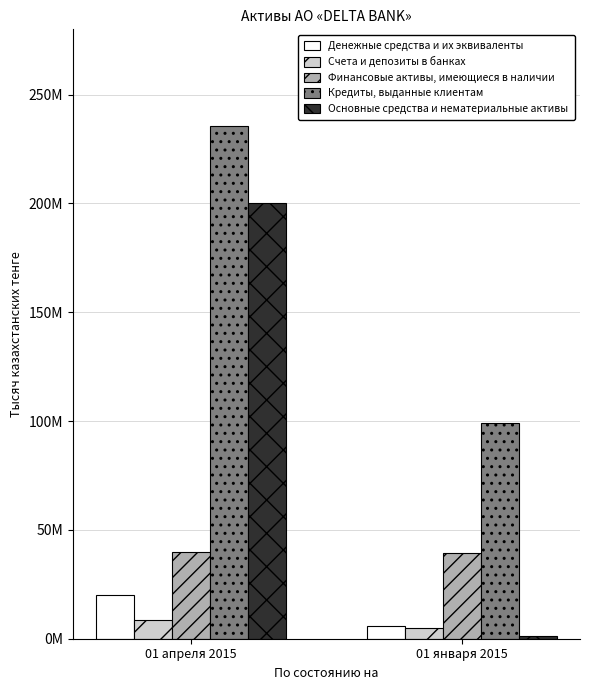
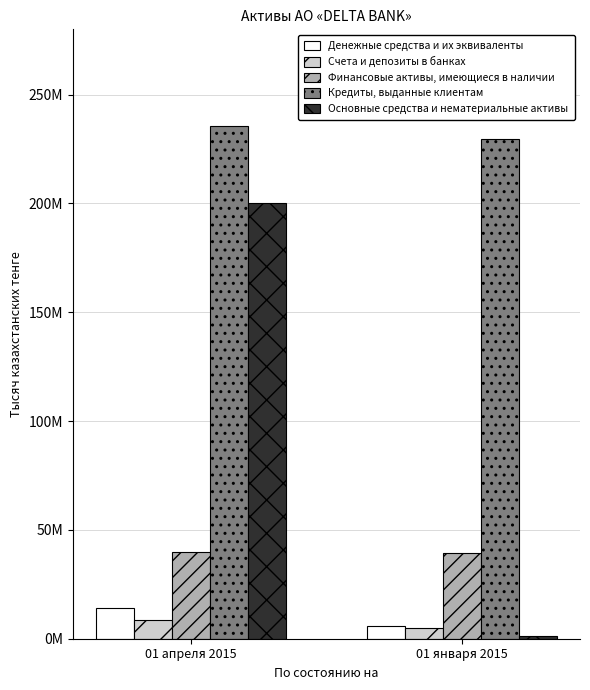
Денежные средства и их эквиваленты, 01 апреля 2015: 20000000 -> 14000000
Кредиты, выданные клиентам, 01 января 2015: 99000000 -> 230000000
